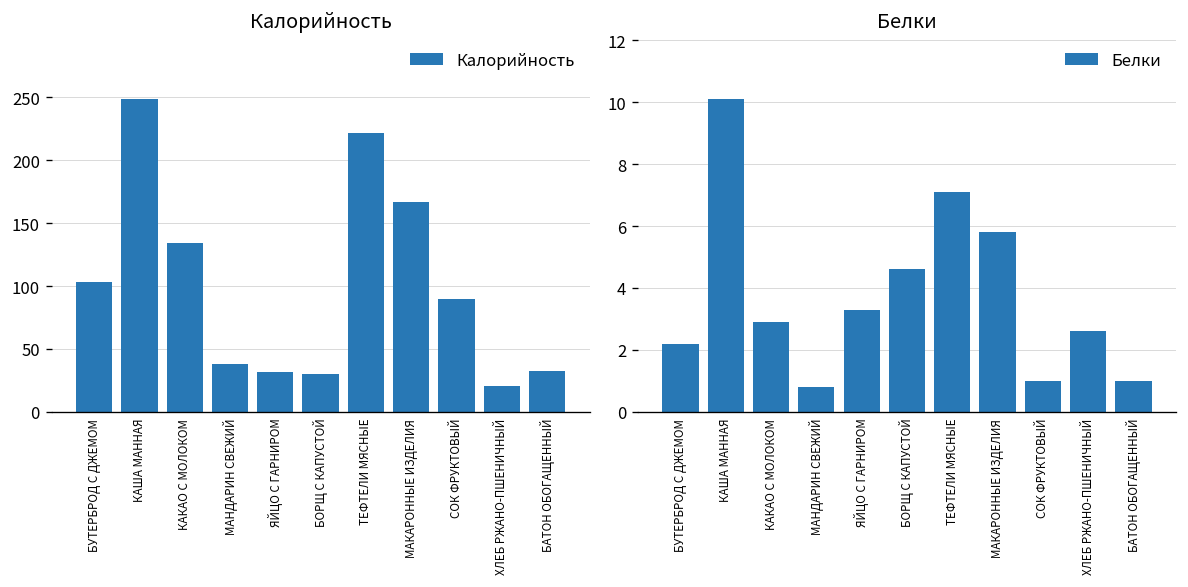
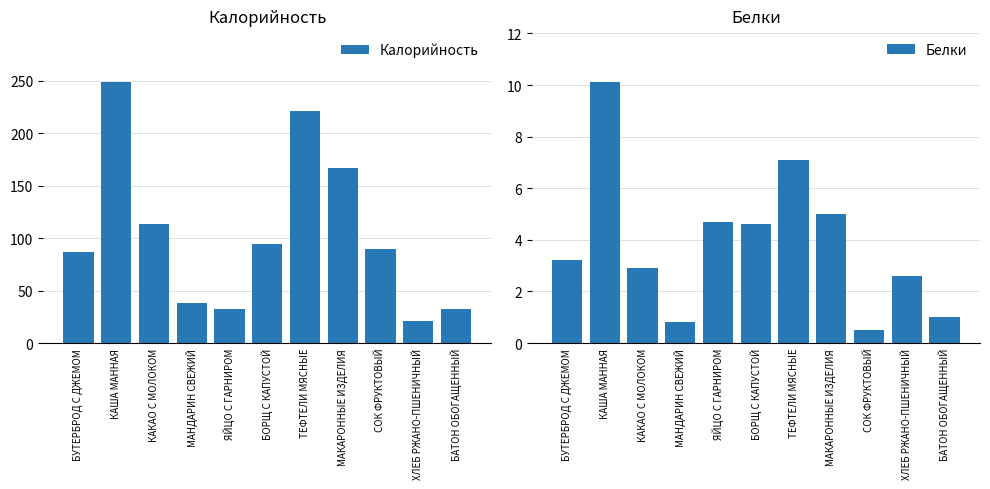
Калорийность, БУТЕРБРОД С ДЖЕМОМ: 103 -> 87
Калорийность, КАКАО С МОЛОКОМ: 134 -> 114
Калорийность, БОРЩ С КАПУСТОЙ: 30 -> 94
Белки, БУТЕРБРОД С ДЖЕМОМ: 2.2 -> 3.2
Белки, ЯЙЦО С ГАРНИРОМ: 3.3 -> 4.7
Белки, МАКАРОННЫЕ ИЗДЕЛИЯ: 5.8 -> 5.0
Белки, СОК ФРУКТОВЫЙ: 1.0 -> 0.5
